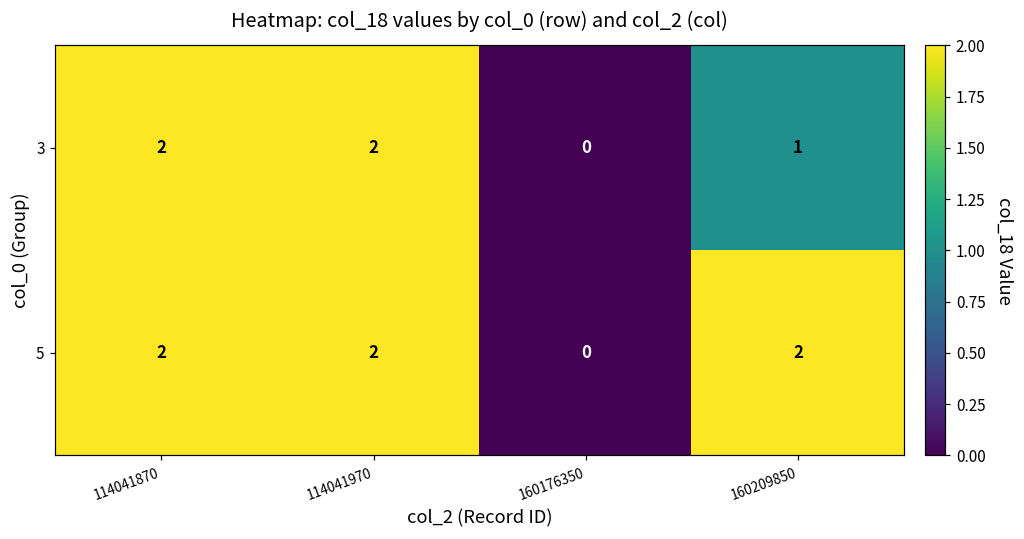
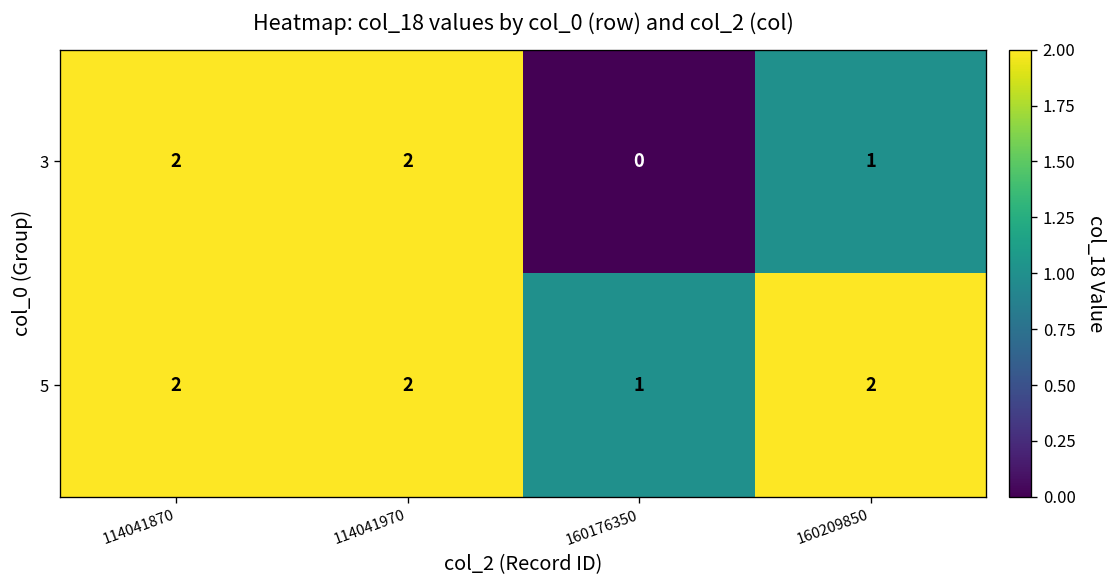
5, 160176350: 0 -> 1
